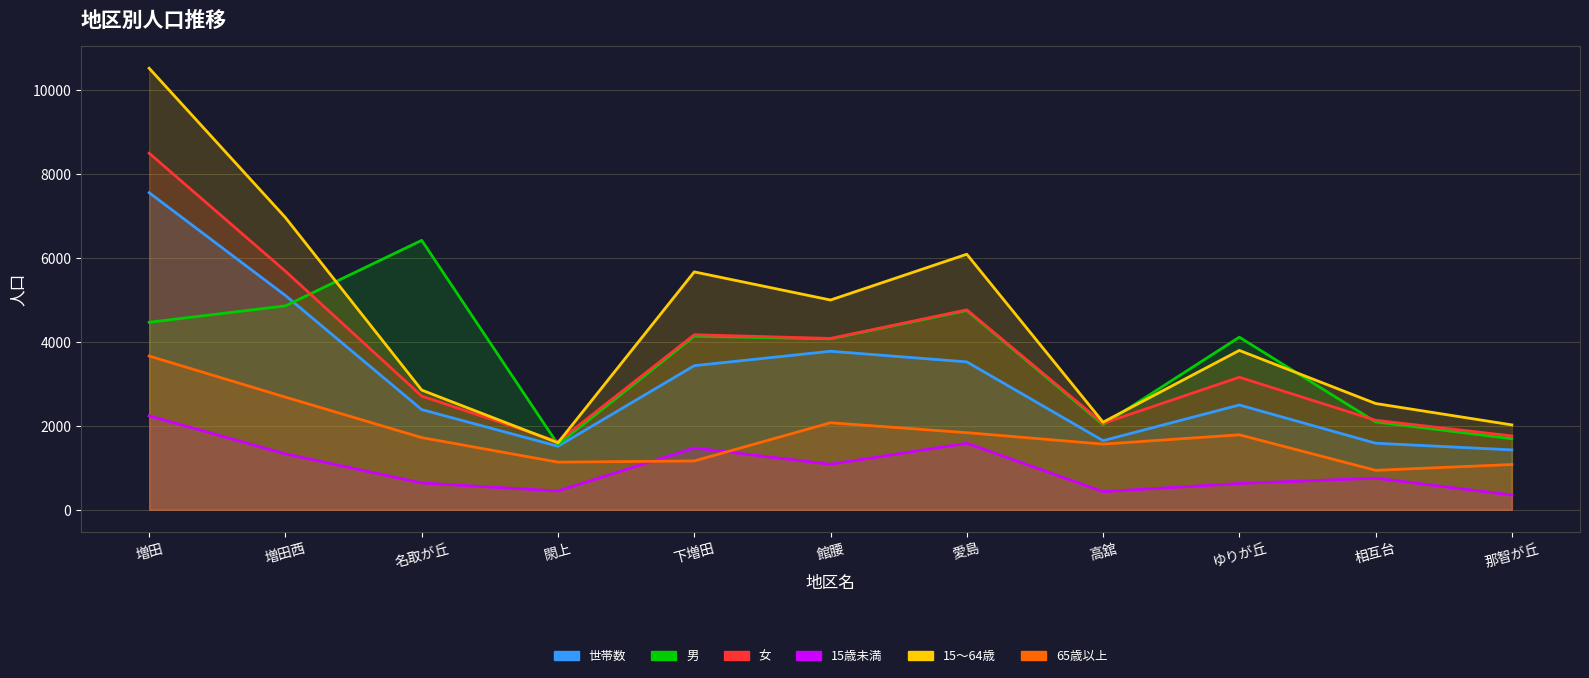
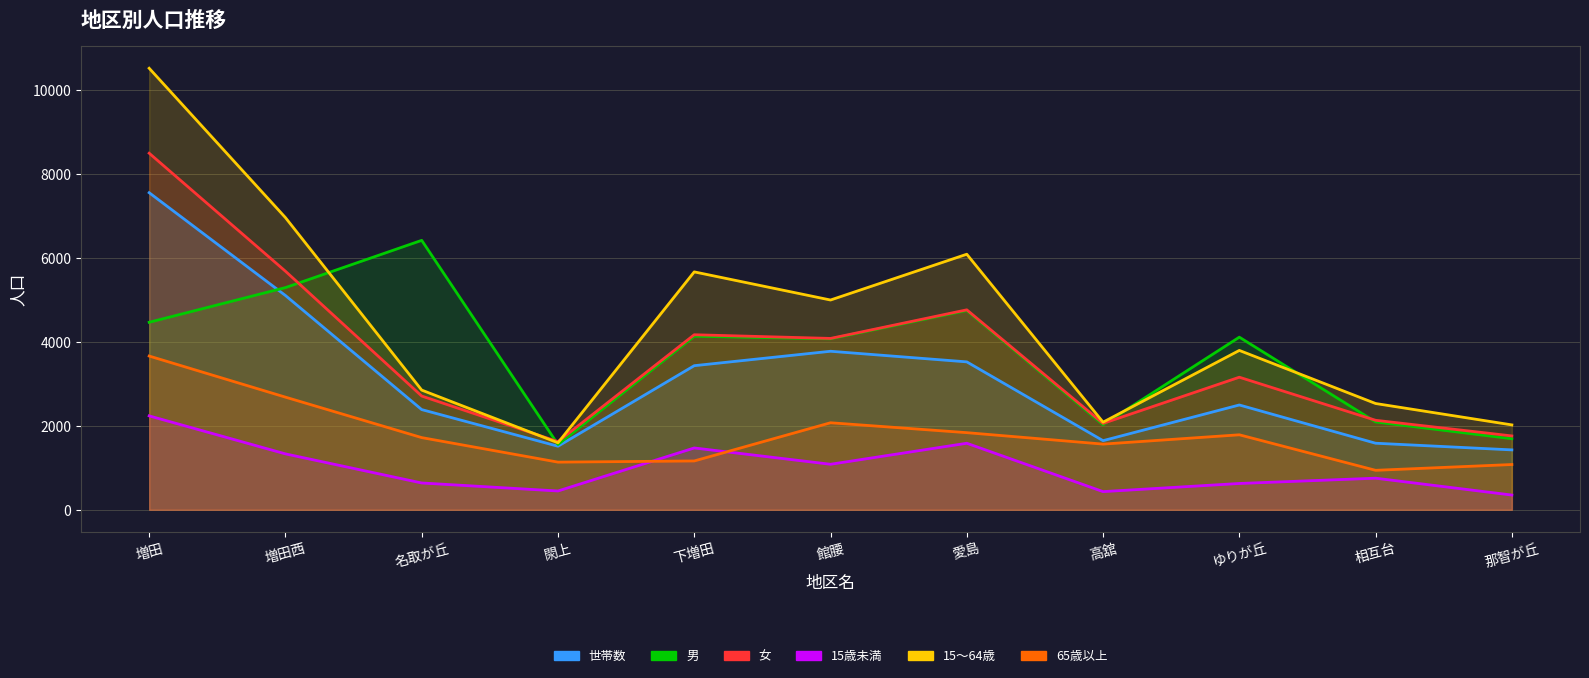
男, 増田西: 4900 -> 5300
